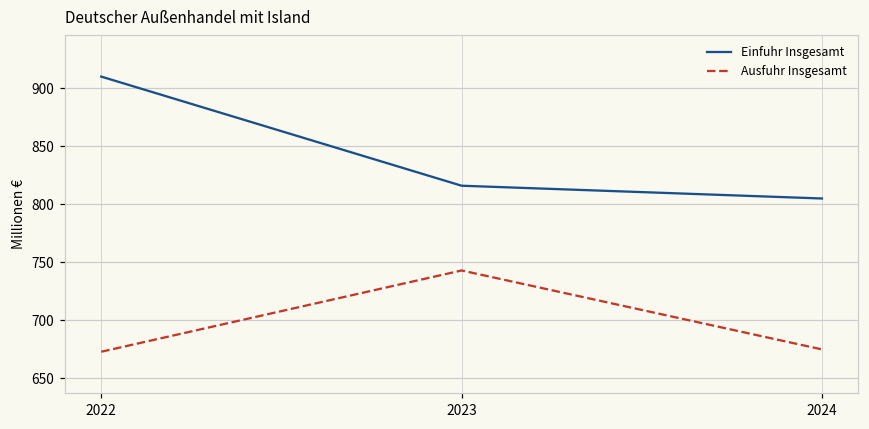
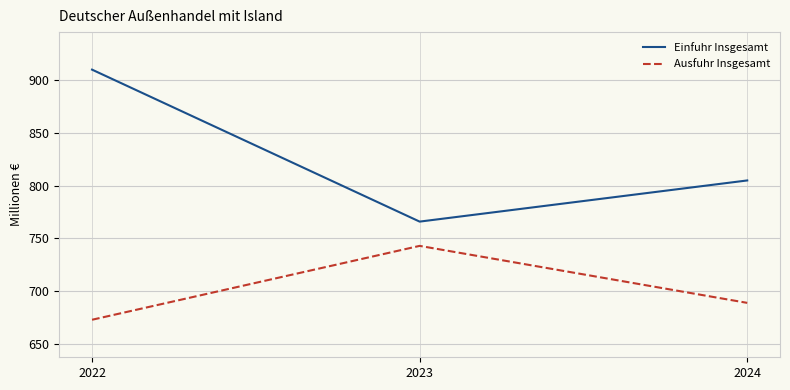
Einfuhr Insgesamt, 2023: 816 -> 766
Ausfuhr Insgesamt, 2024: 675 -> 689
